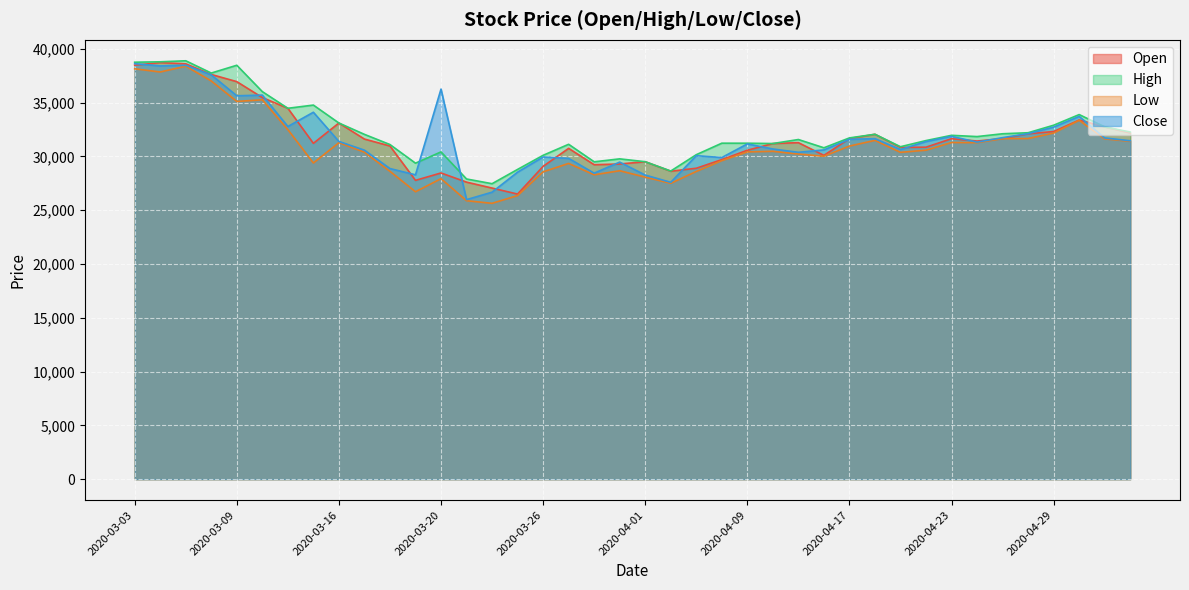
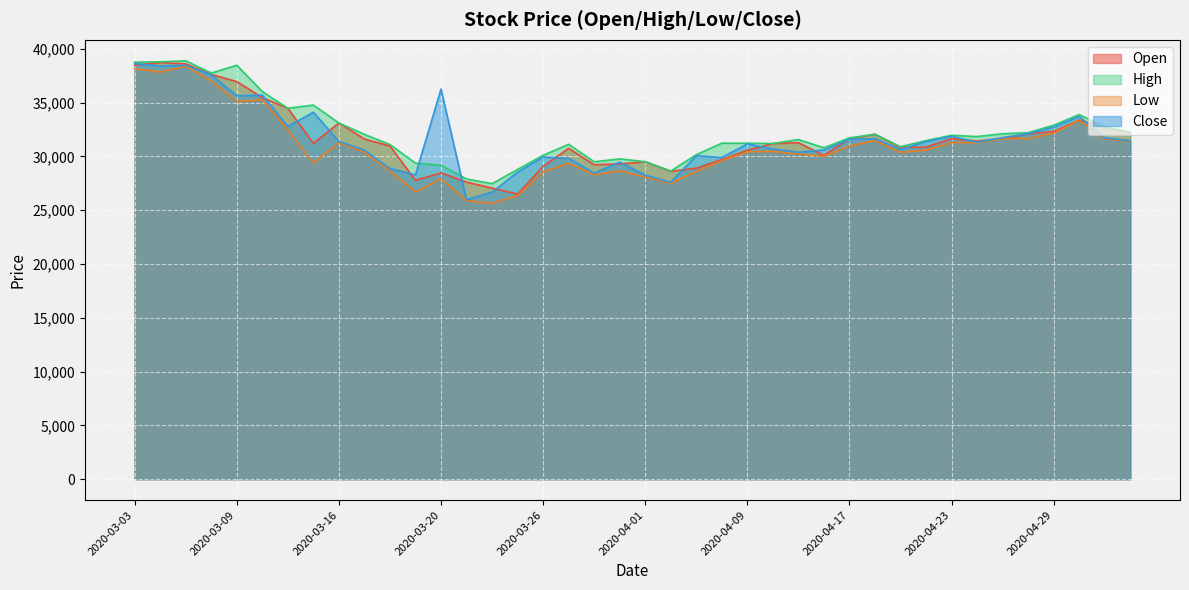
High, 2020-03-20: 30,400 -> 29,200
